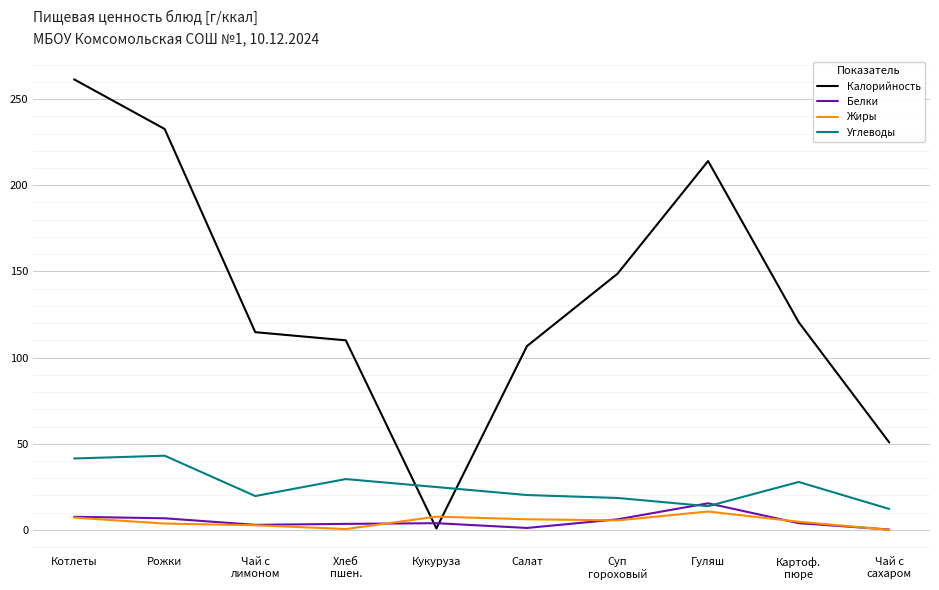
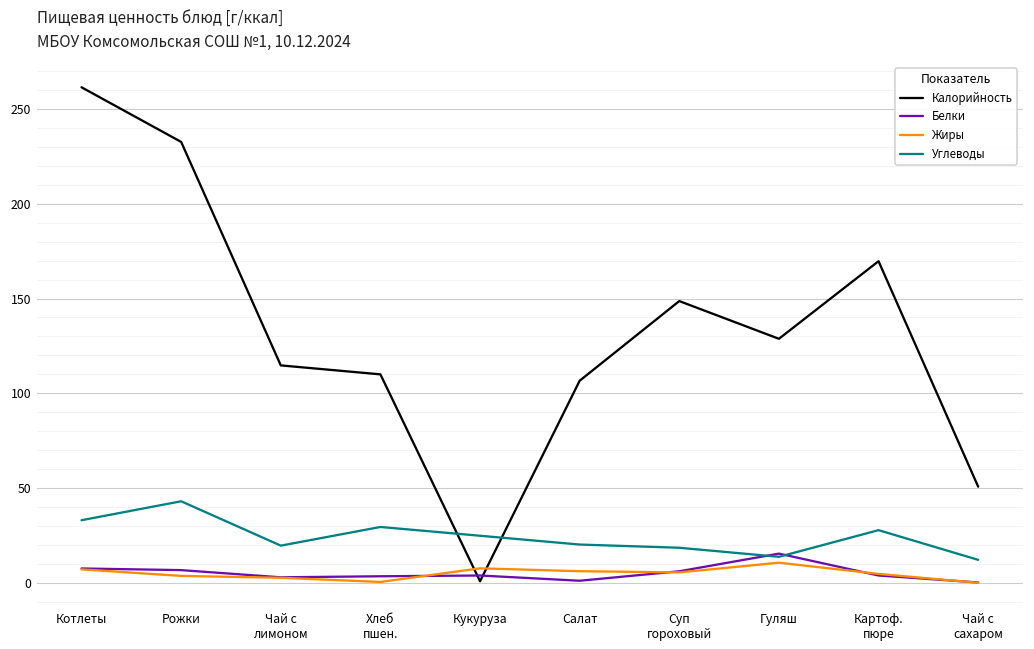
Углеводы, Котлеты: 41 -> 33
Калорийность, Гуляш: 214 -> 129
Калорийность, Картоф. пюре: 121 -> 170
